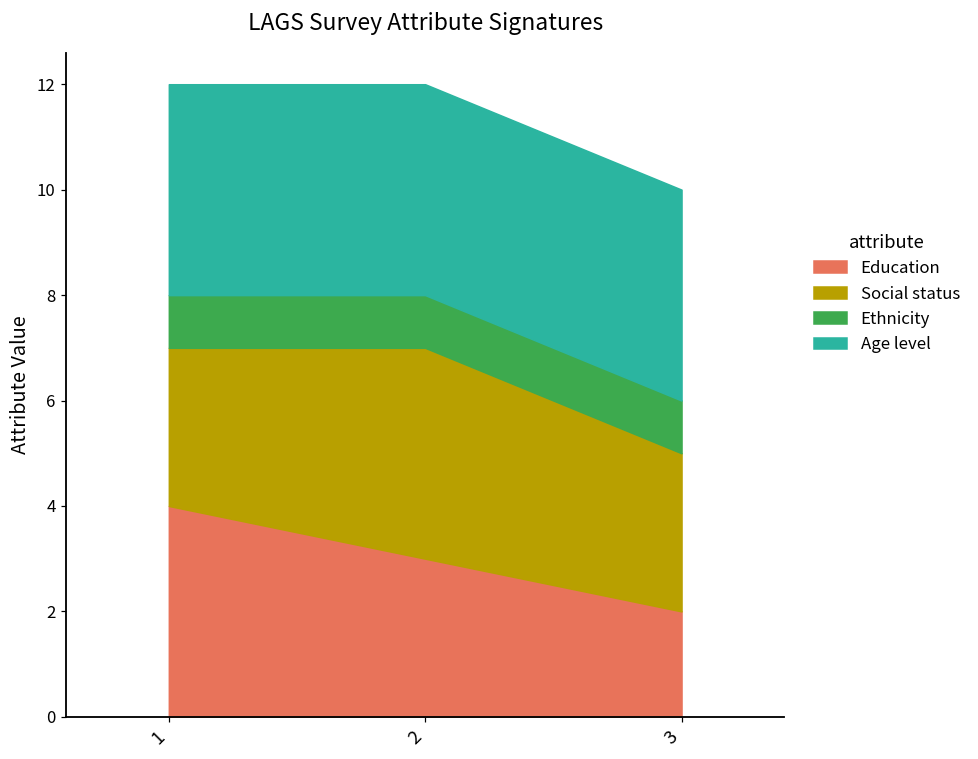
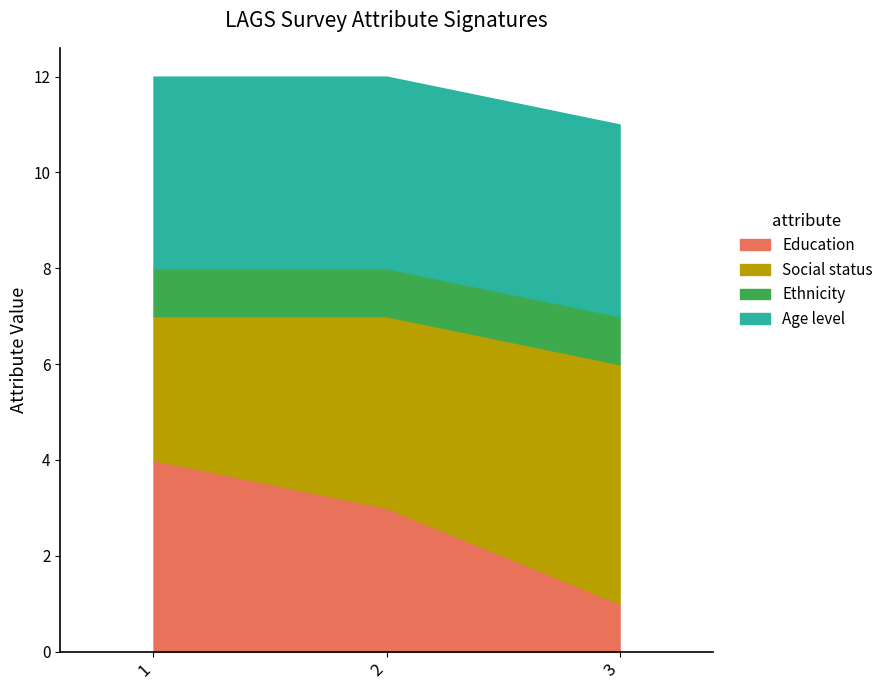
Education, 3: 2 -> 1
Social status, 3: 3 -> 5
